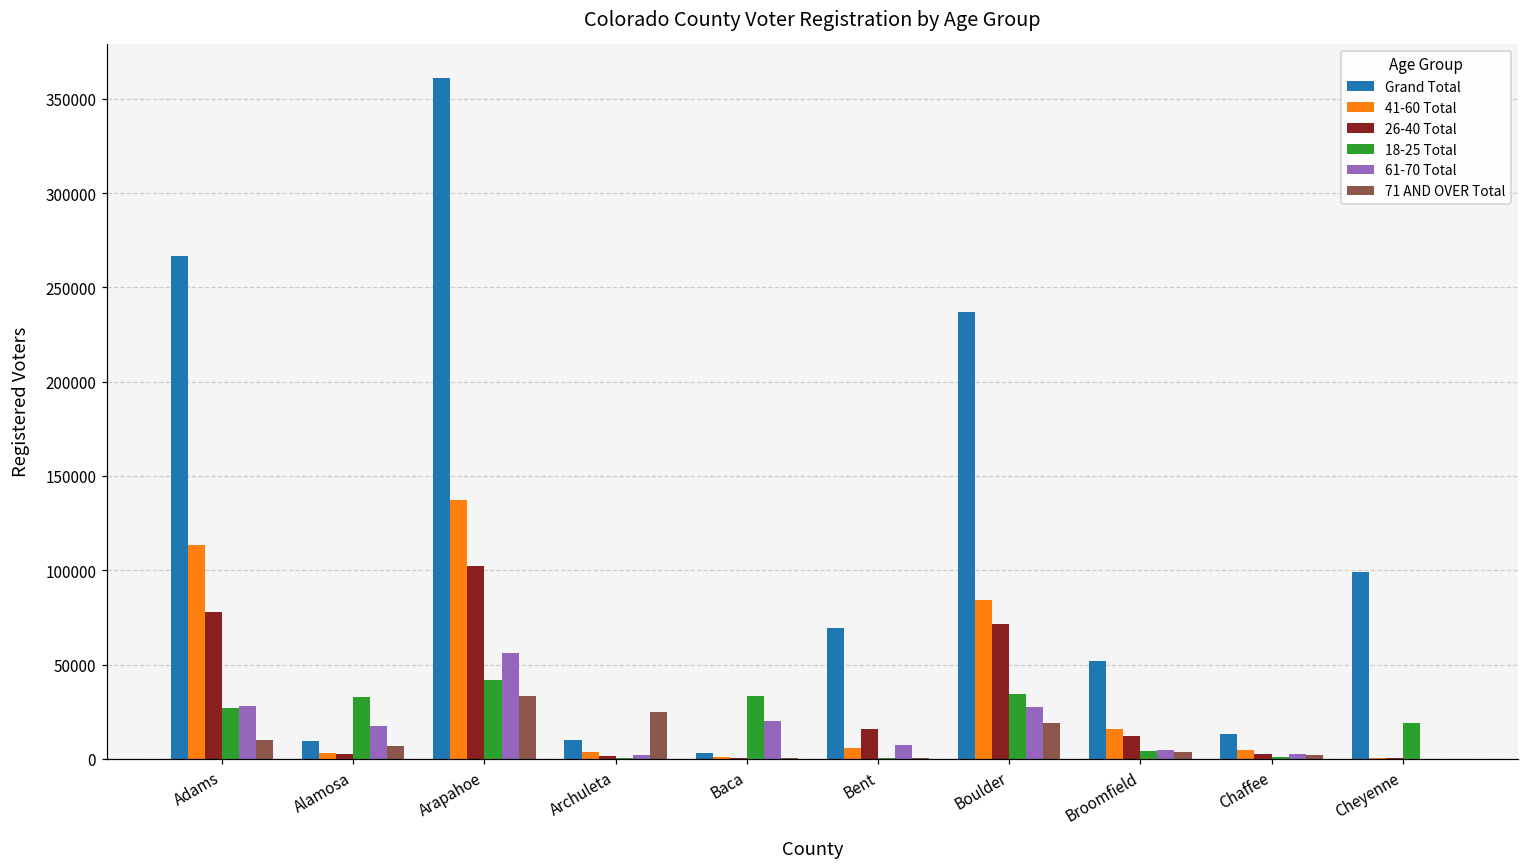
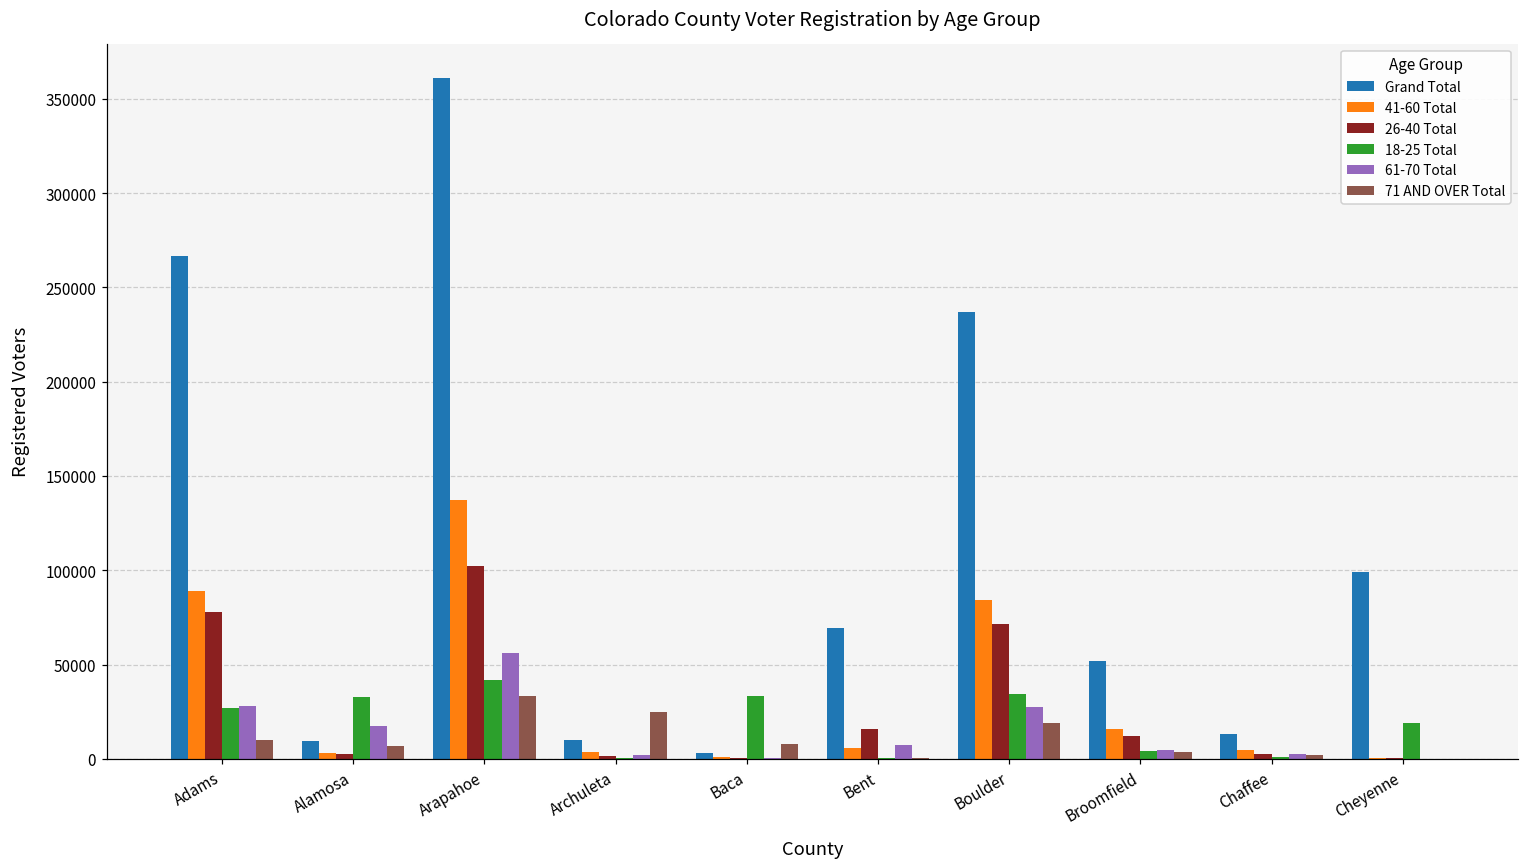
41-60 Total, Adams: 113000 -> 89000
61-70 Total, Baca: 20000 -> 0
71 AND OVER Total, Baca: 1000 -> 8000
